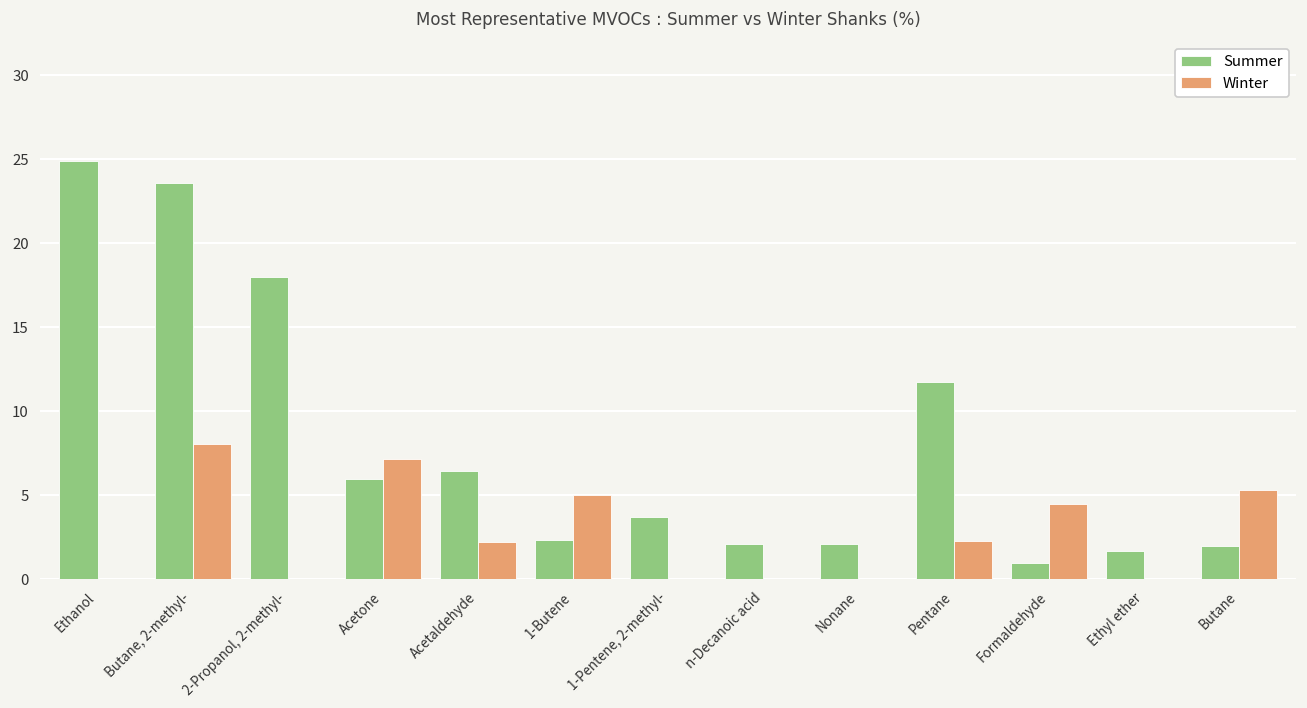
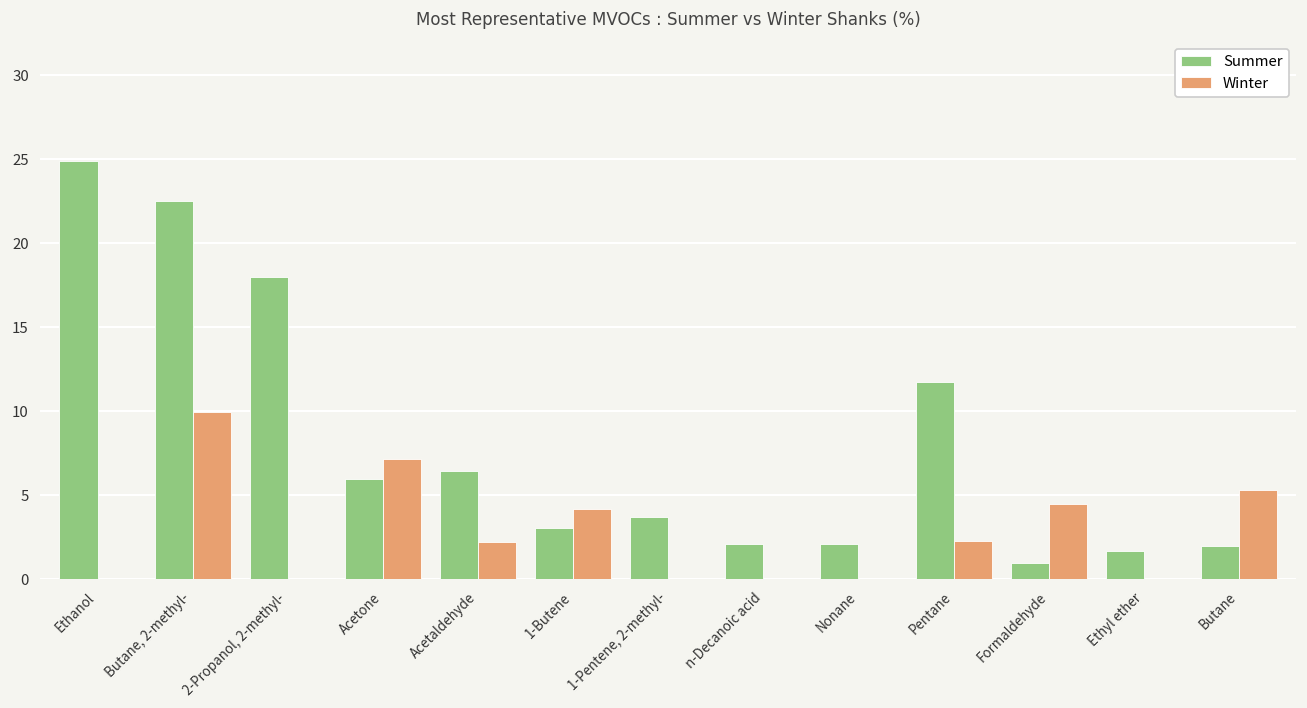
Summer, Butane, 2-methyl-: 23.6 -> 22.6
Winter, Butane, 2-methyl-: 8.1 -> 9.9
Summer, 1-Butene: 2.3 -> 3.0
Winter, 1-Butene: 5.0 -> 4.2
